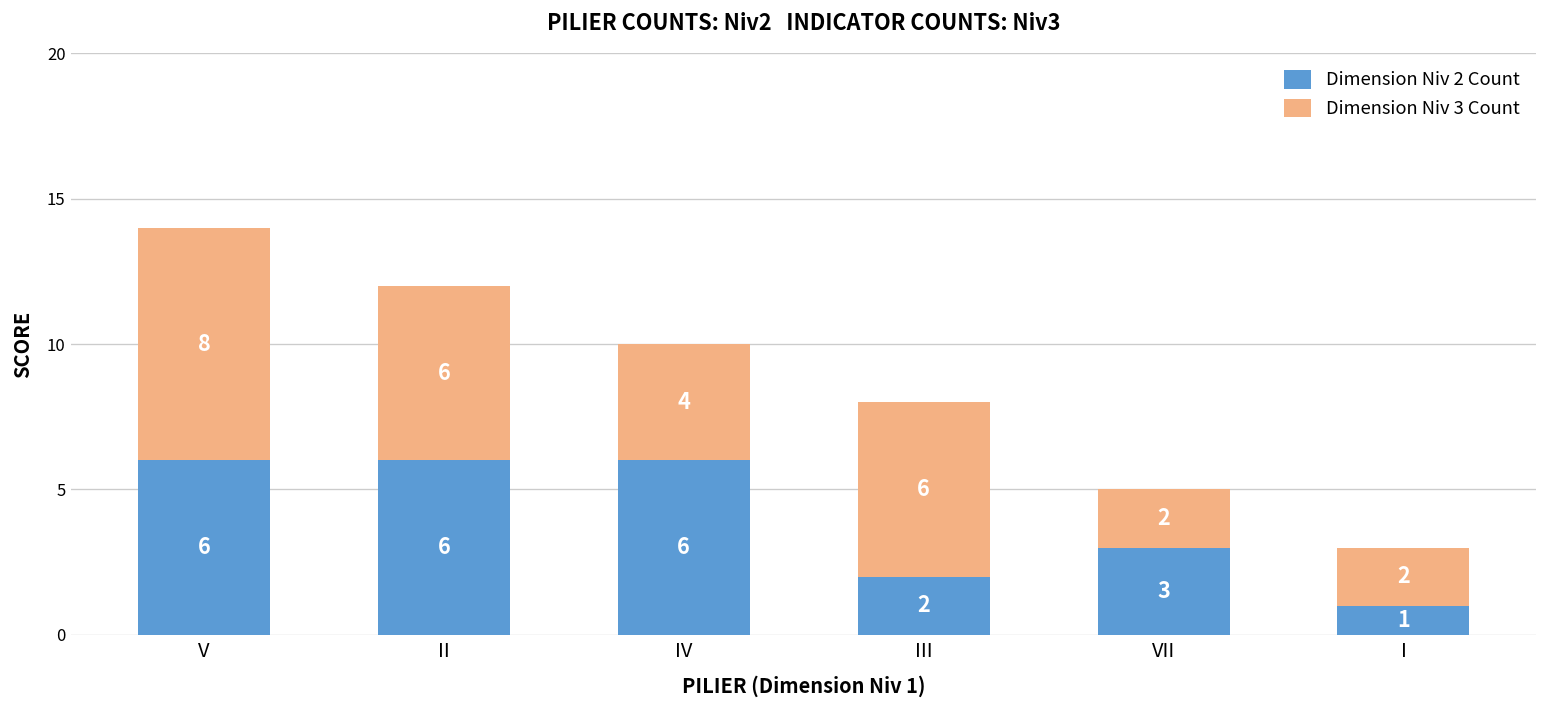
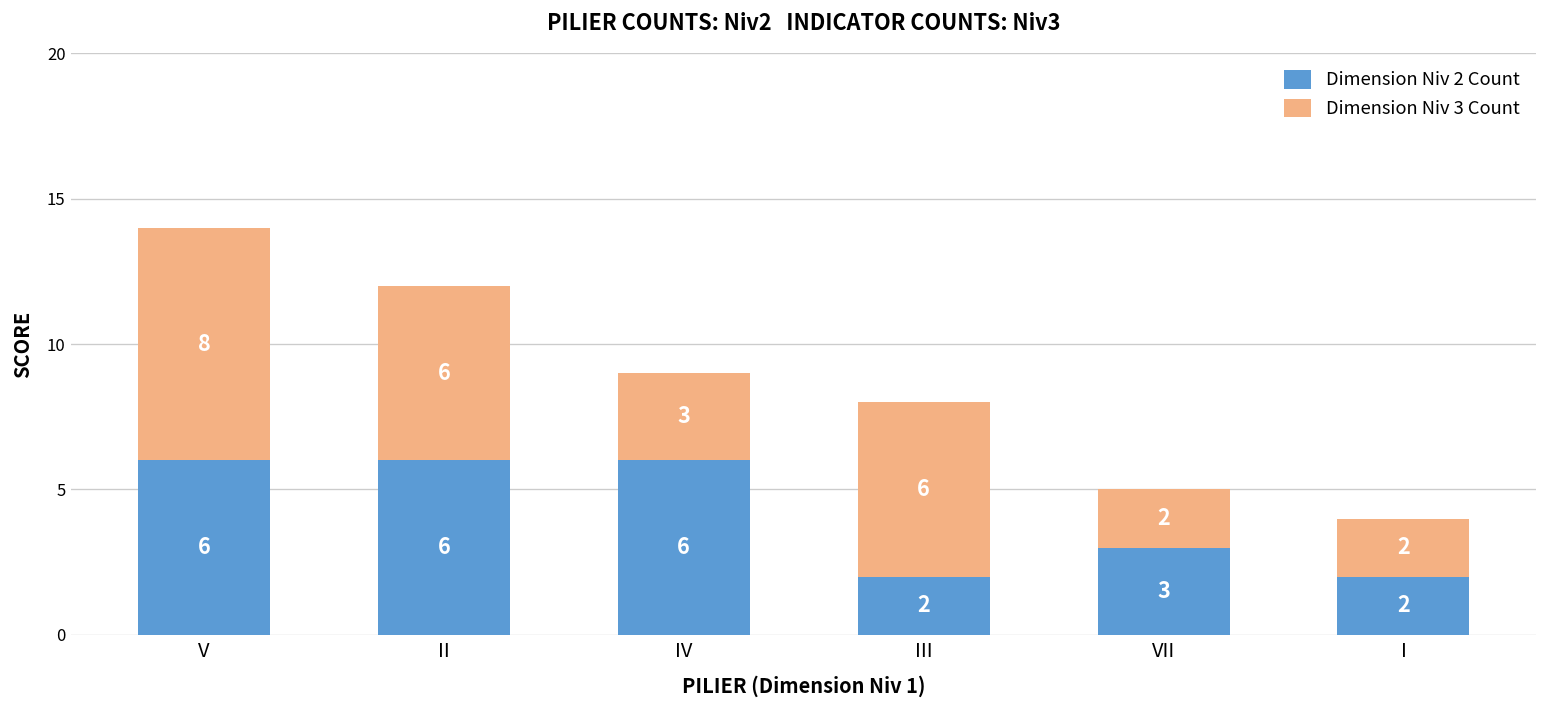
Dimension Niv 3 Count, IV: 4 -> 3
Dimension Niv 2 Count, I: 1 -> 2
